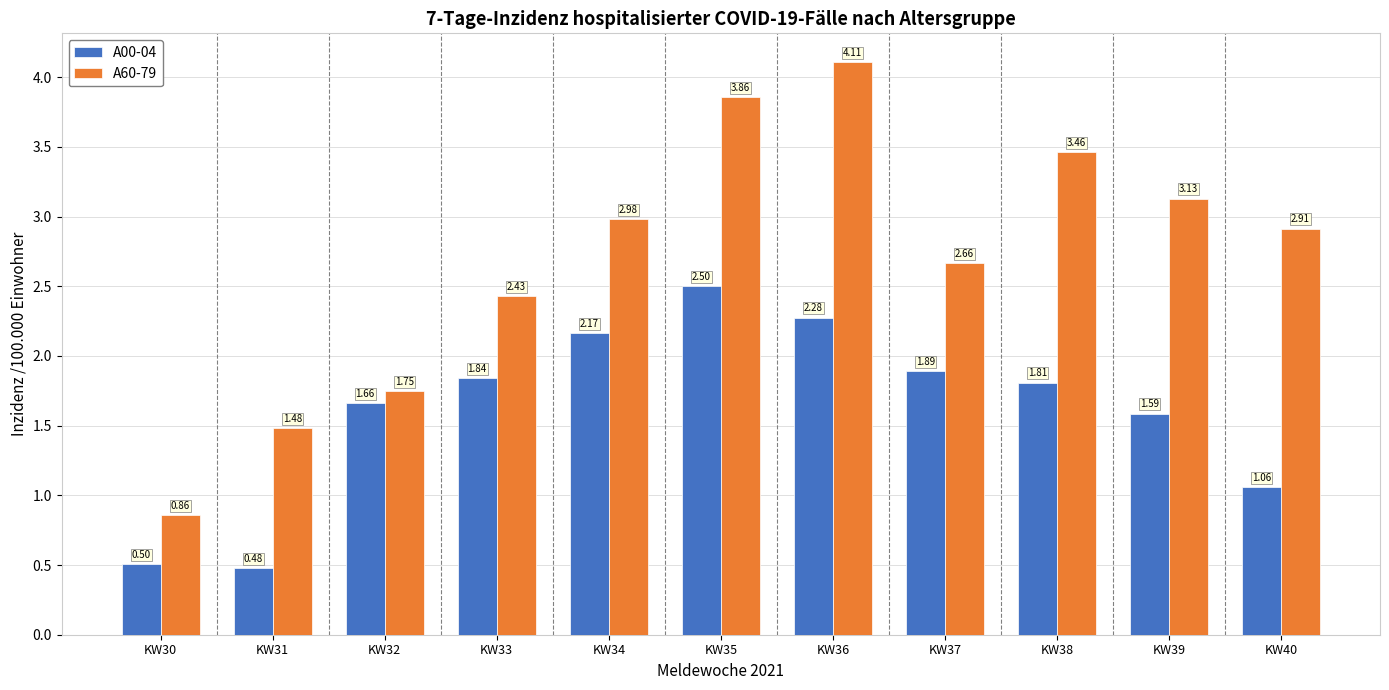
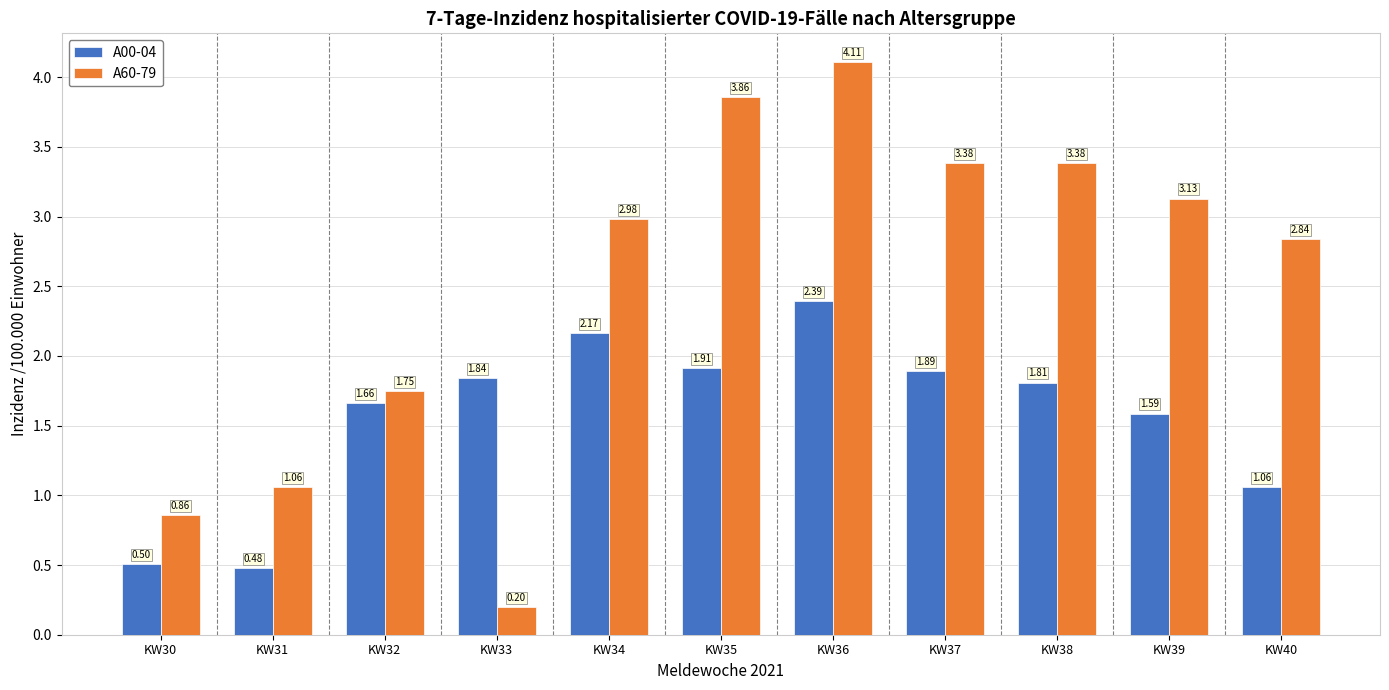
A60-79, KW31: 1.48 -> 1.06
A60-79, KW33: 2.43 -> 0.20
A00-04, KW35: 2.50 -> 1.91
A00-04, KW36: 2.28 -> 2.39
A60-79, KW37: 2.66 -> 3.38
A60-79, KW38: 3.46 -> 3.38
A60-79, KW40: 2.91 -> 2.84
